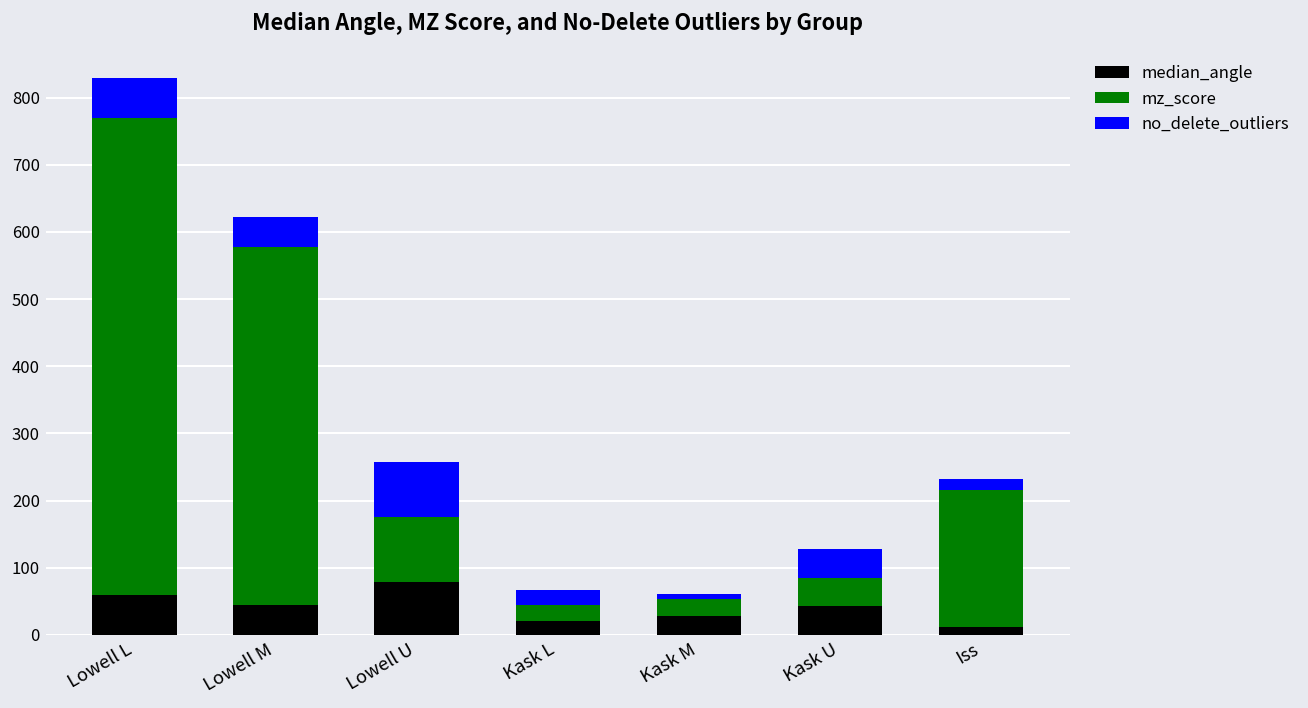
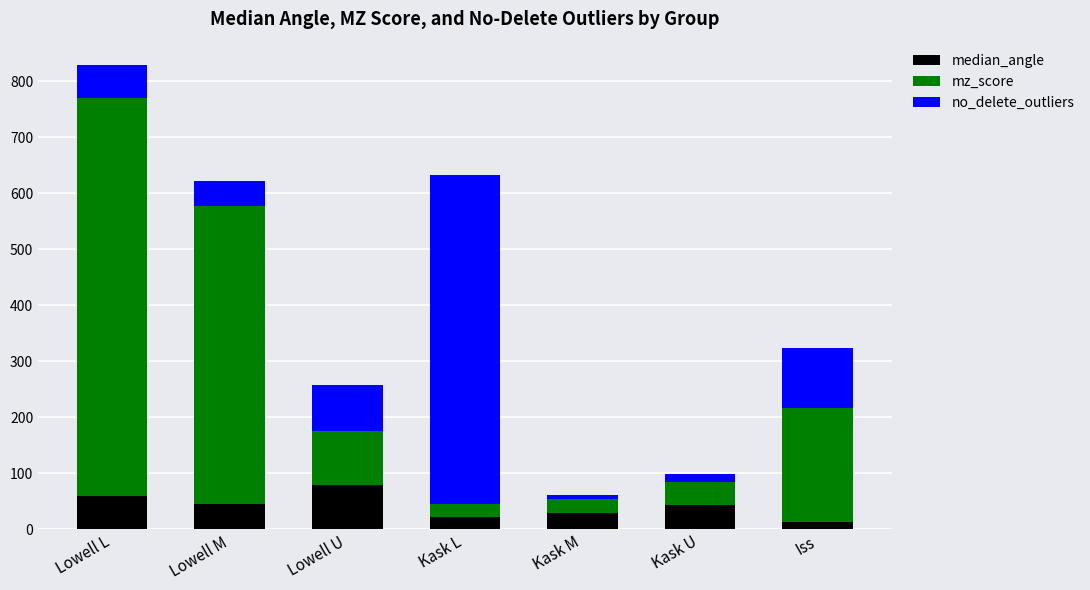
no_delete_outliers, Kask L: 20 -> 590
no_delete_outliers, Kask U: 40 -> 10
no_delete_outliers, Iss: 20 -> 110
